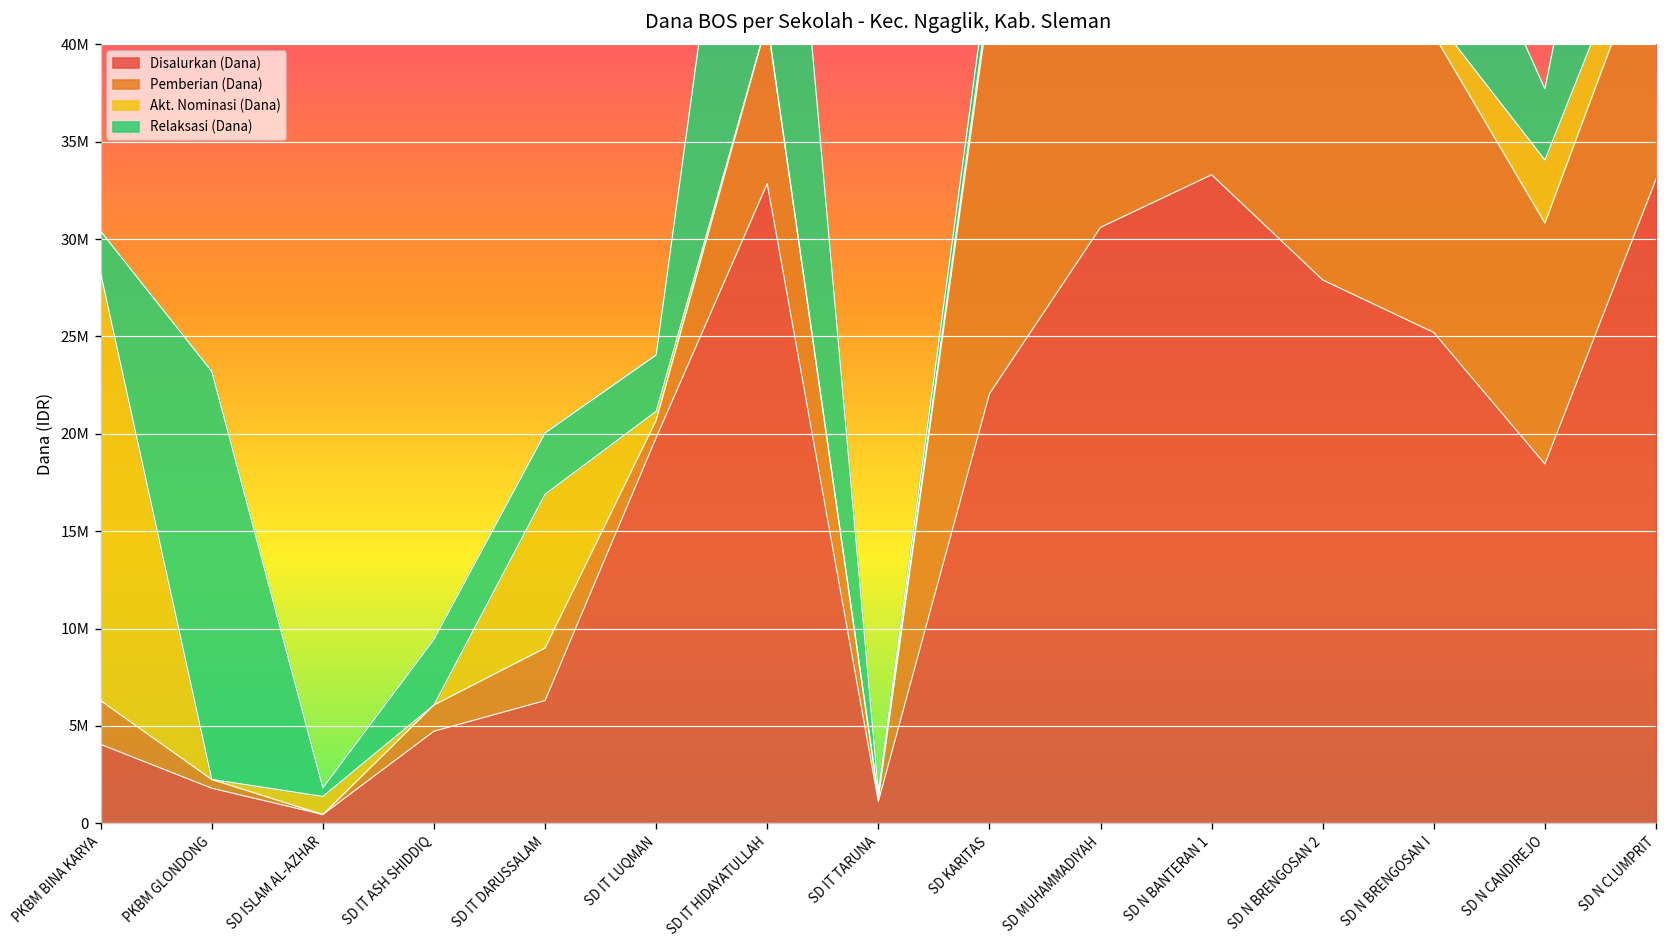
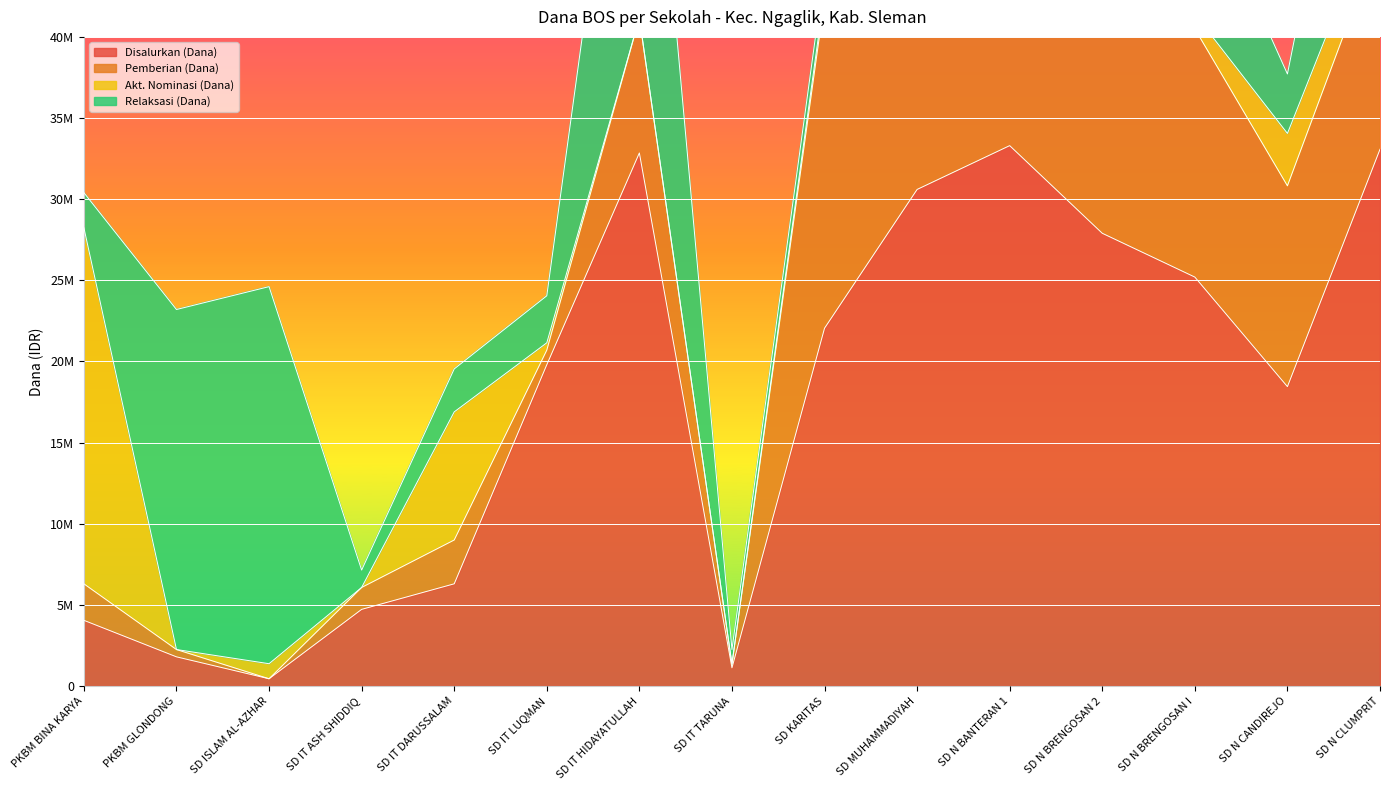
Relaksasi (Dana), SD ISLAM AL-AZHAR: 500000 -> 23200000
Relaksasi (Dana), SD IT ASH SHIDDIQ: 3400000 -> 1100000
Relaksasi (Dana), SD IT DARUSSALAM: 3200000 -> 2600000
Relaksasi (Dana), SD IT TARUNA: 300000 -> 900000
